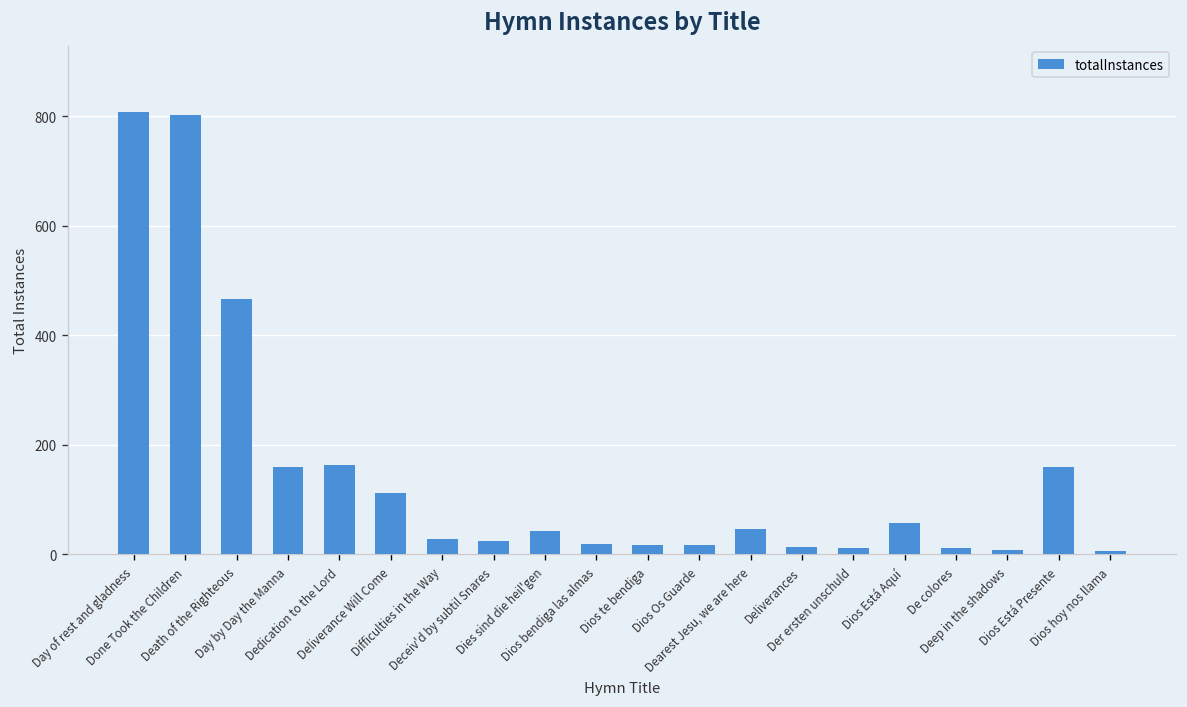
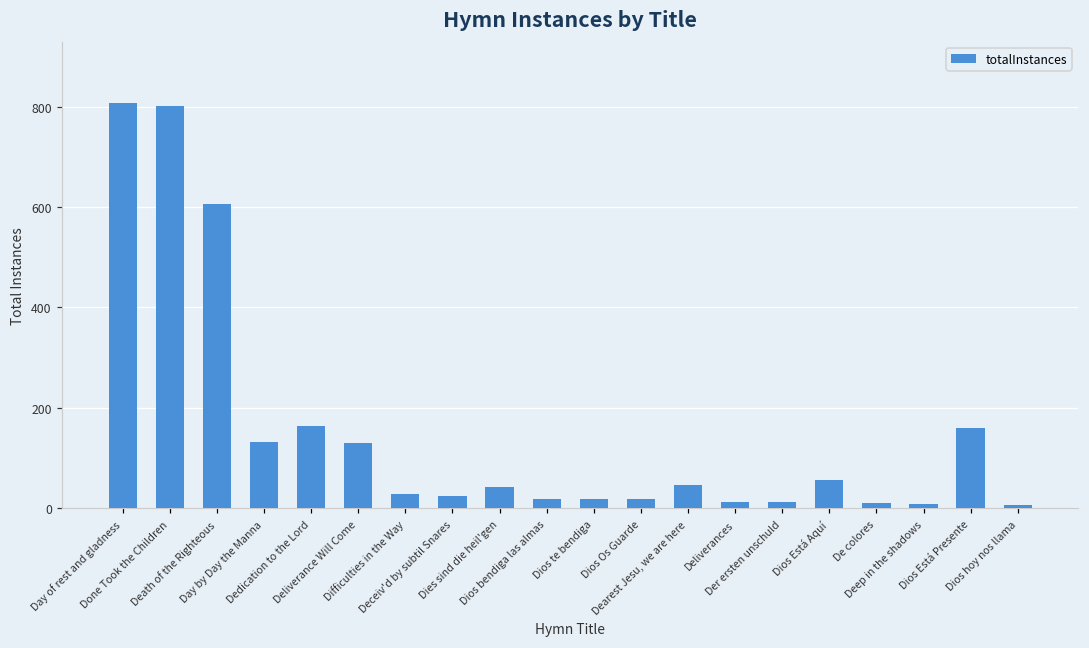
Death of the Righteous: 470 -> 610
Day by Day the Manna: 160 -> 130
Deliverance Will Come: 110 -> 130
